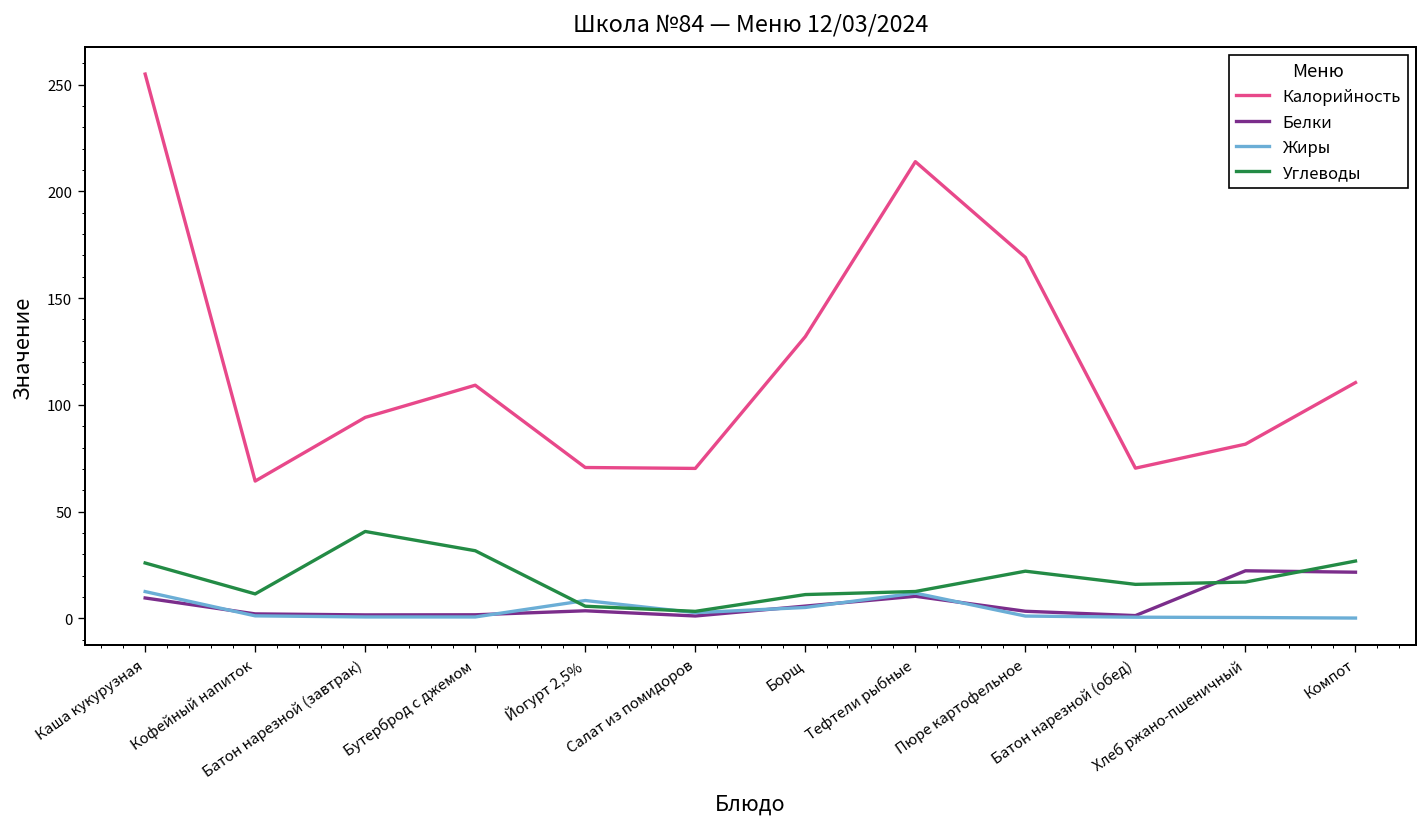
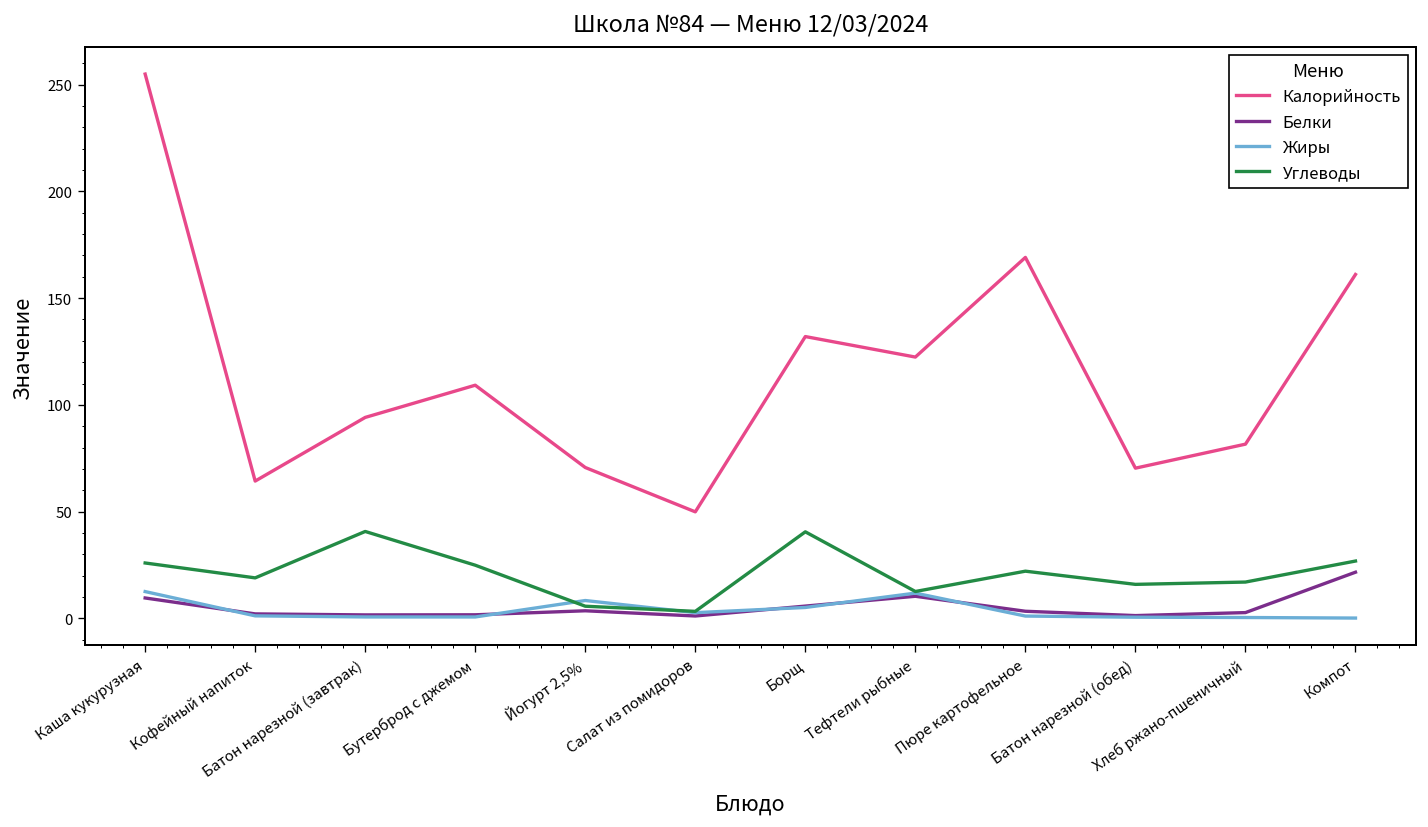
Углеводы, Кофейный напиток: 11 -> 19
Углеводы, Бутерброд с джемом: 32 -> 25
Калорийность, Салат из помидоров: 70 -> 50
Углеводы, Борщ: 11 -> 41
Калорийность, Тефтели рыбные: 214 -> 122
Белки, Хлеб ржано-пшеничный: 22 -> 3
Калорийность, Компот: 110 -> 161
